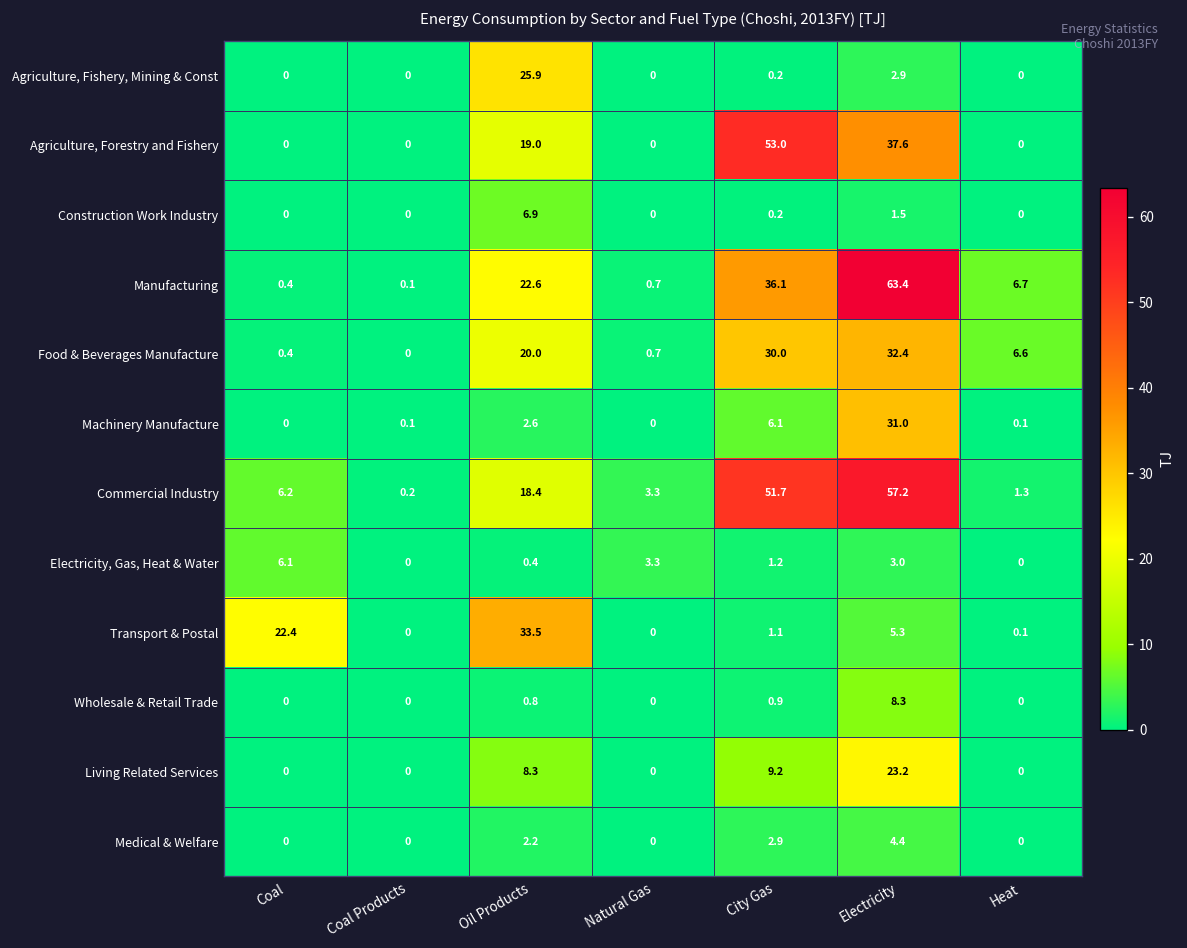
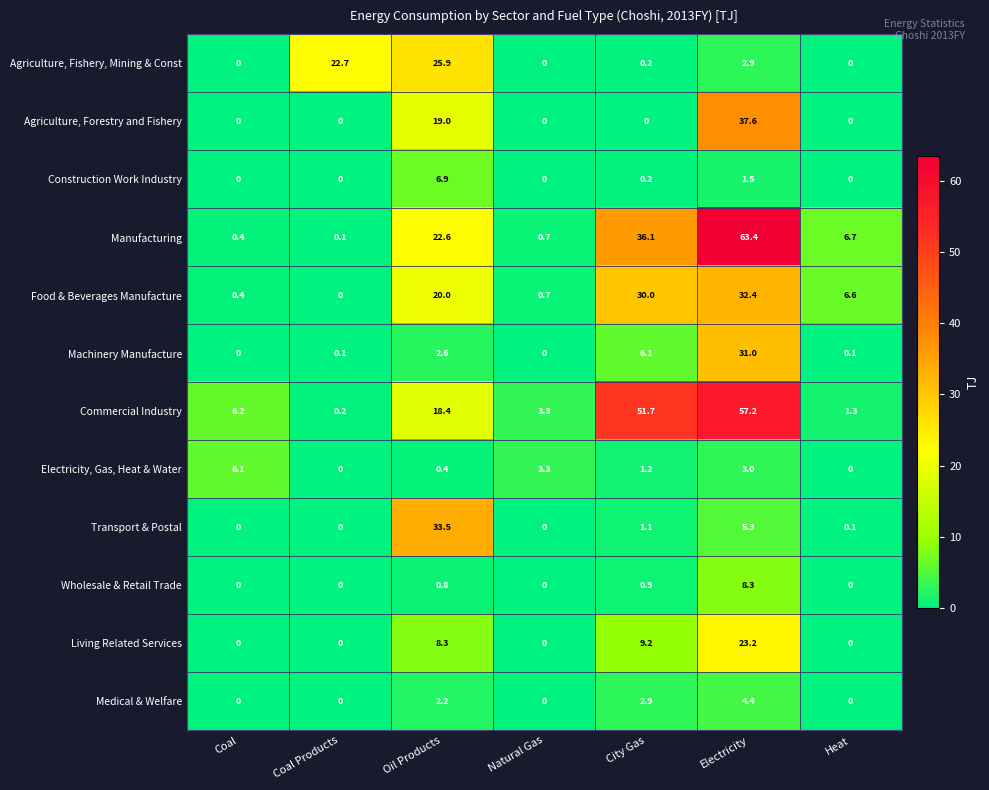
Agriculture, Fishery, Mining & Const, Coal Products: 0 -> 22.7
Agriculture, Forestry and Fishery, City Gas: 53.0 -> 0
Transport & Postal, Coal: 22.4 -> 0
